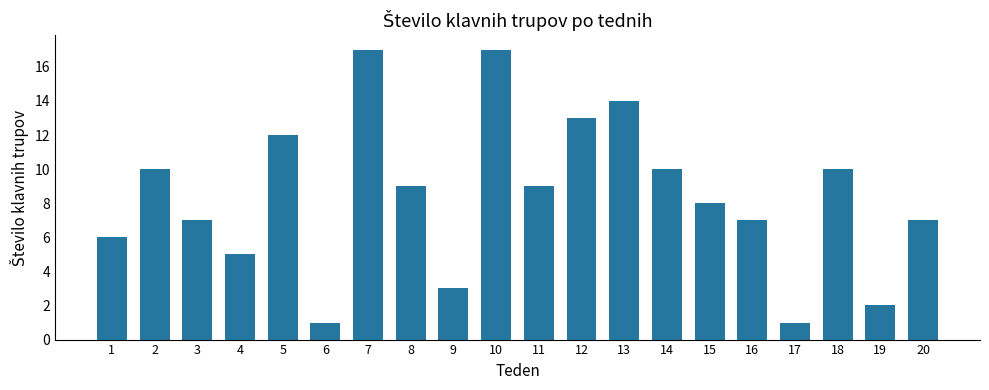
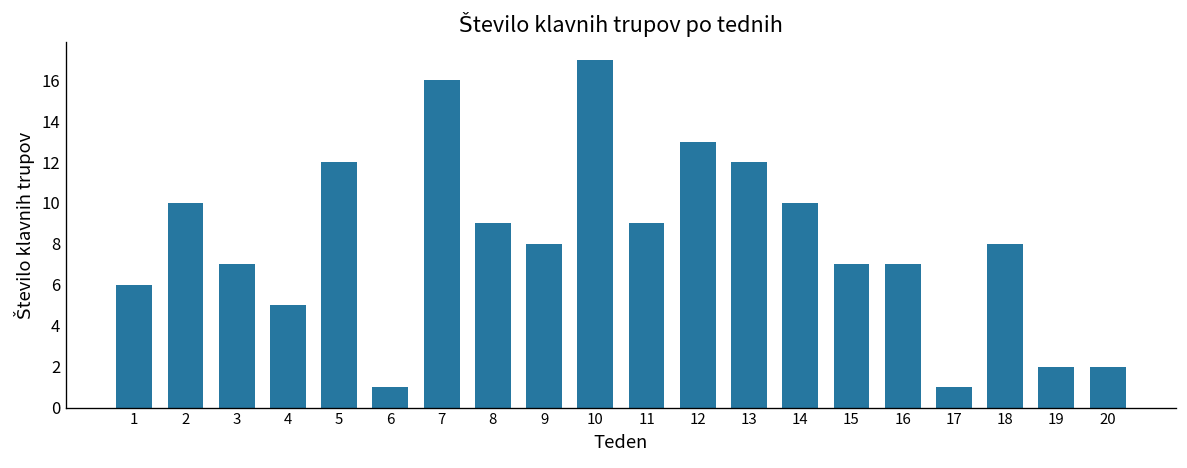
7: 17 -> 16
9: 3 -> 8
13: 14 -> 12
15: 8 -> 7
18: 10 -> 8
20: 7 -> 2
